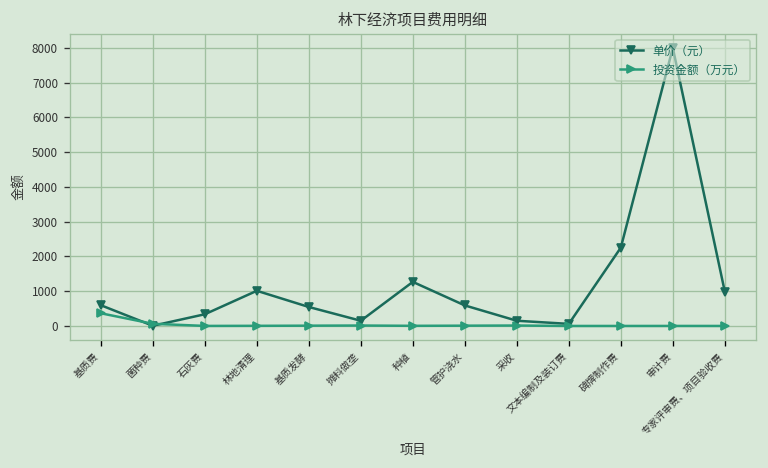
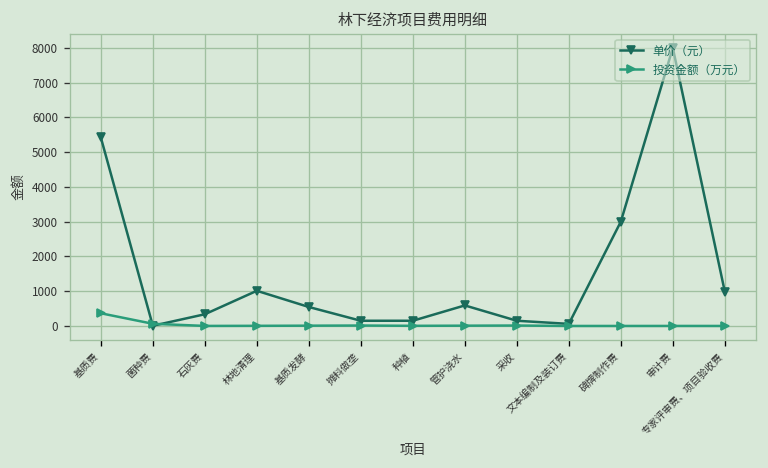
单价（元）, 基质费: 600 -> 5400
单价（元）, 种植: 1300 -> 200
单价（元）, 碑牌制作费: 2300 -> 3000
